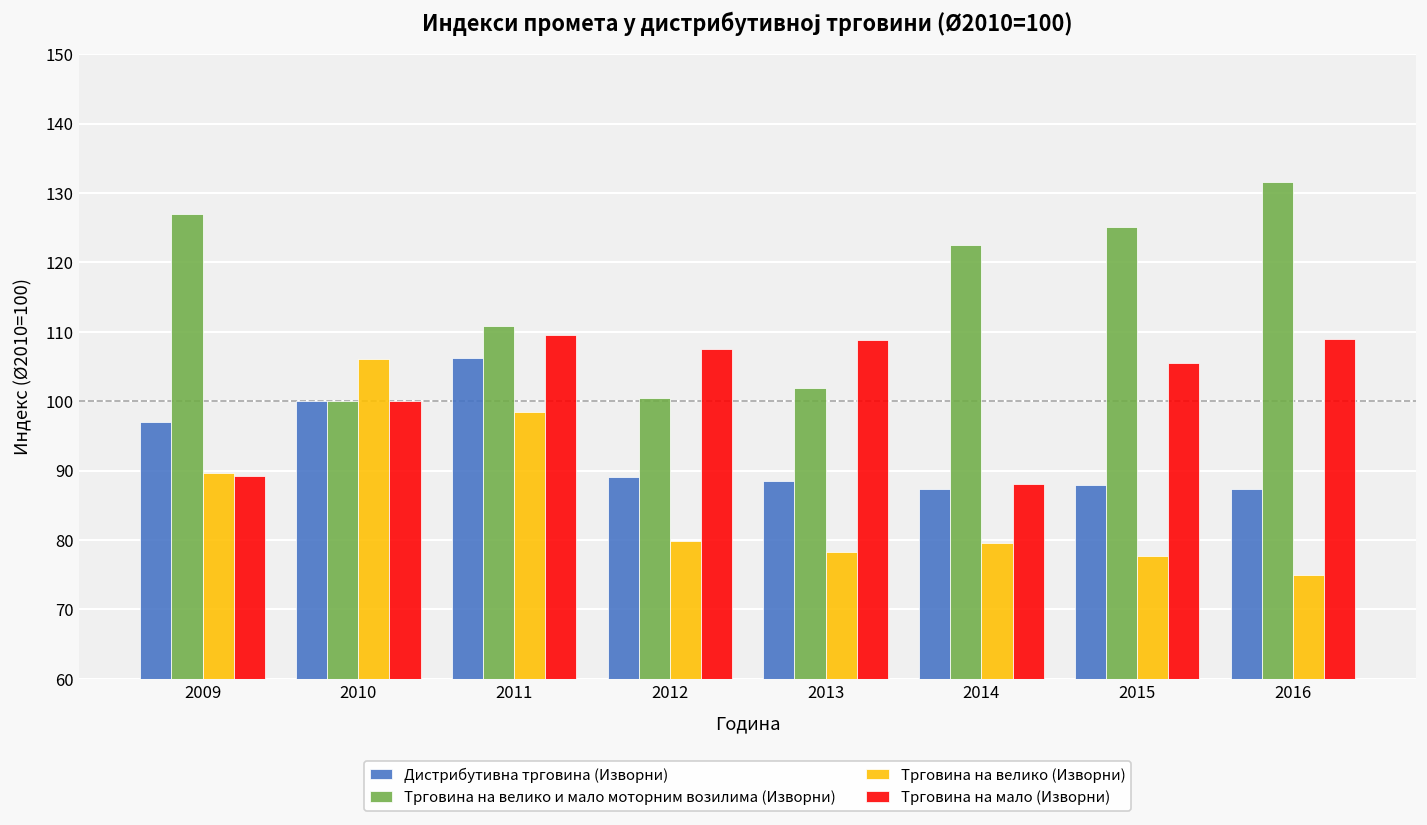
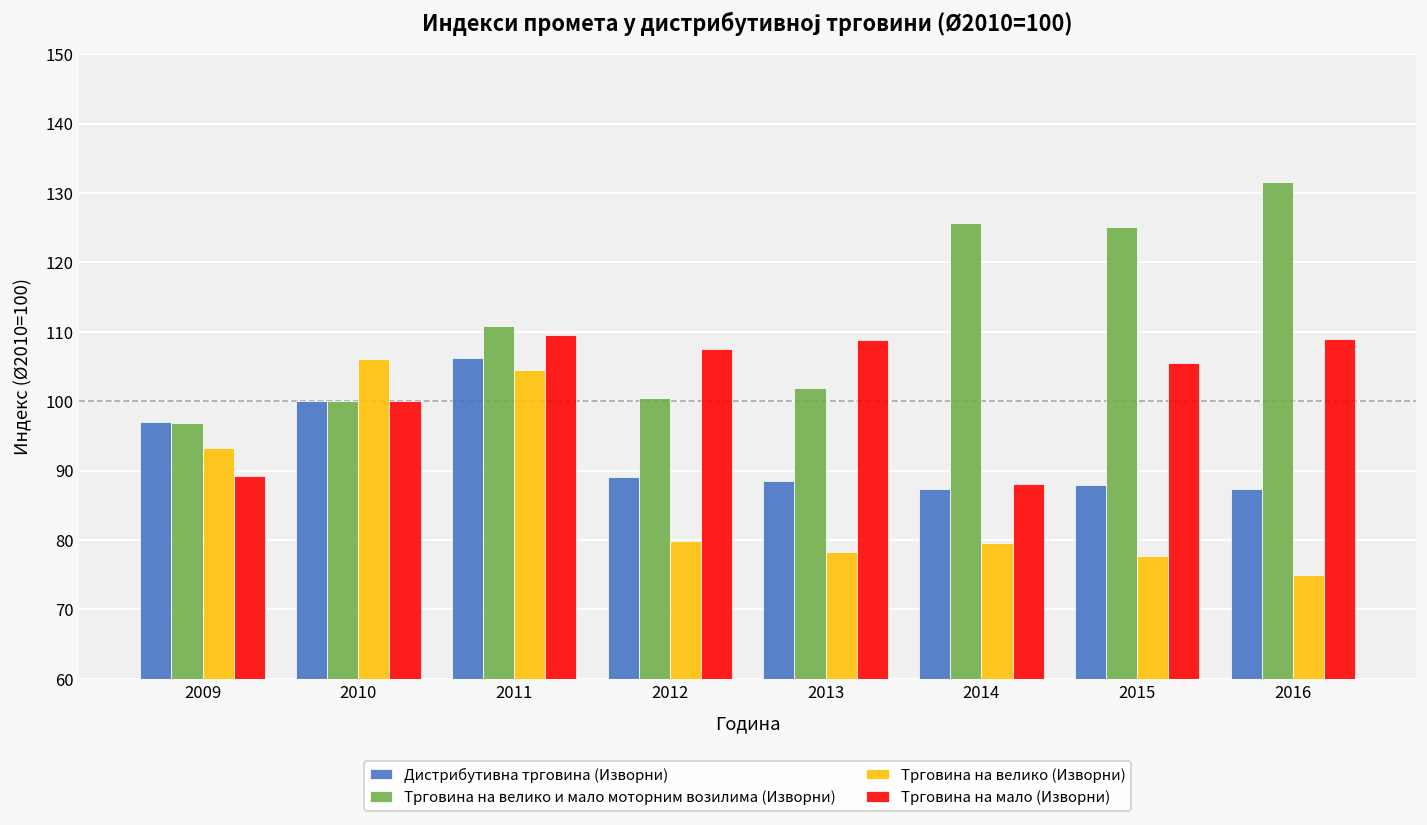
Трговина на велико и мало моторним возилима (Изворни), 2009: 127 -> 97
Трговина на велико (Изворни), 2009: 90 -> 93
Трговина на велико (Изворни), 2011: 98 -> 104
Трговина на велико и мало моторним возилима (Изворни), 2014: 123 -> 126
